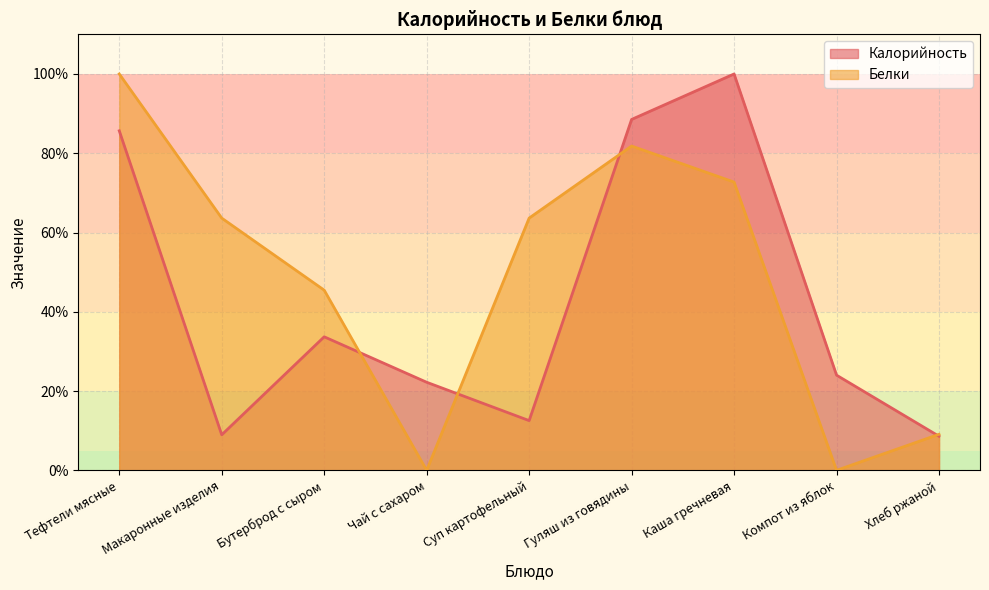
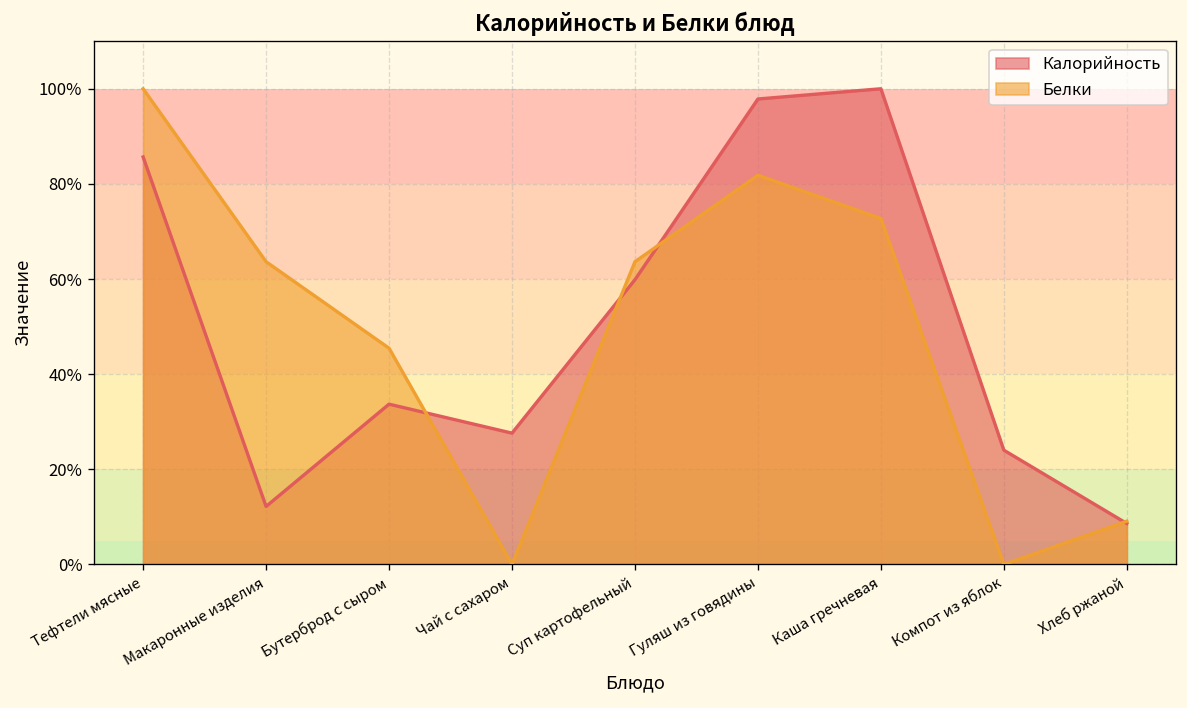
Калорийность, Макаронные изделия: 9% -> 12%
Калорийность, Чай с сахаром: 22% -> 28%
Калорийность, Суп картофельный: 13% -> 60%
Калорийность, Гуляш из говядины: 89% -> 98%
